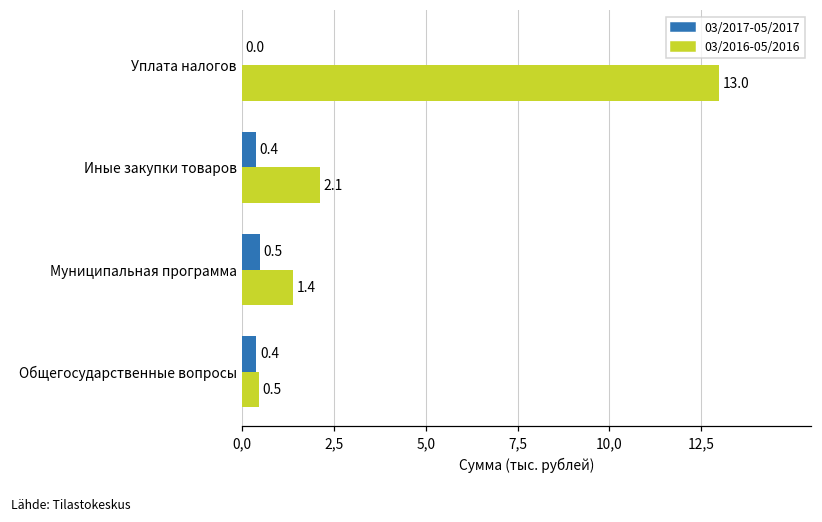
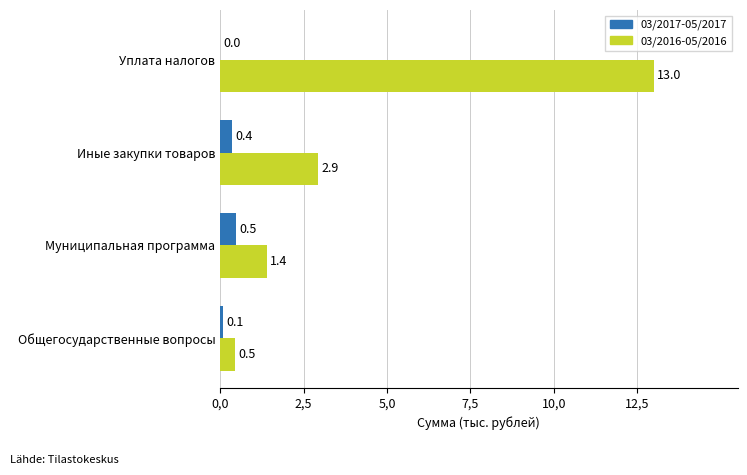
03/2016-05/2016, Иные закупки товаров: 2.1 -> 2.9
03/2017-05/2017, Общегосударственные вопросы: 0.4 -> 0.1
